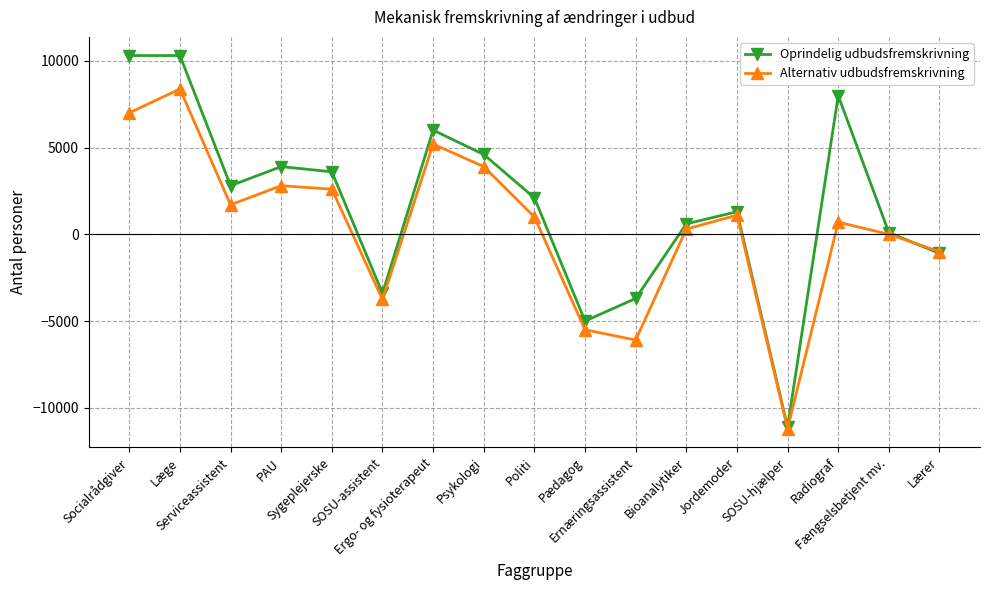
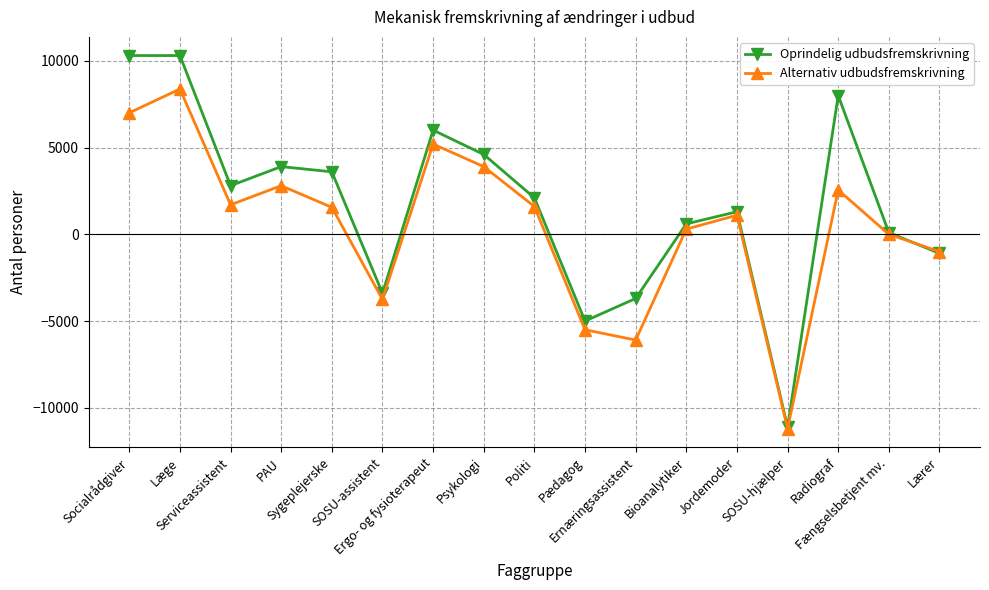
Alternativ udbudsfremskrivning, Sygeplejerske: 2600 -> 1600
Alternativ udbudsfremskrivning, Politi: 1000 -> 1600
Alternativ udbudsfremskrivning, Radiograf: 700 -> 2600
